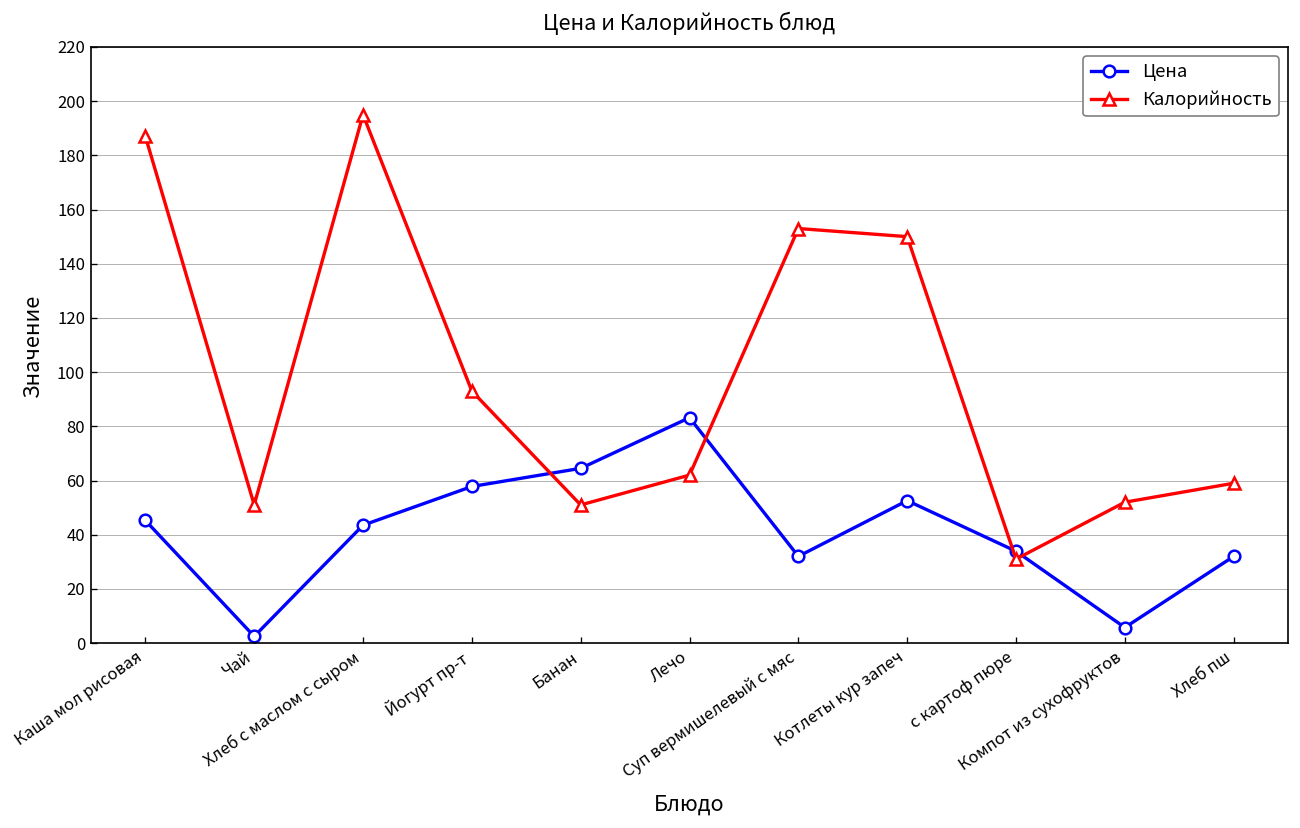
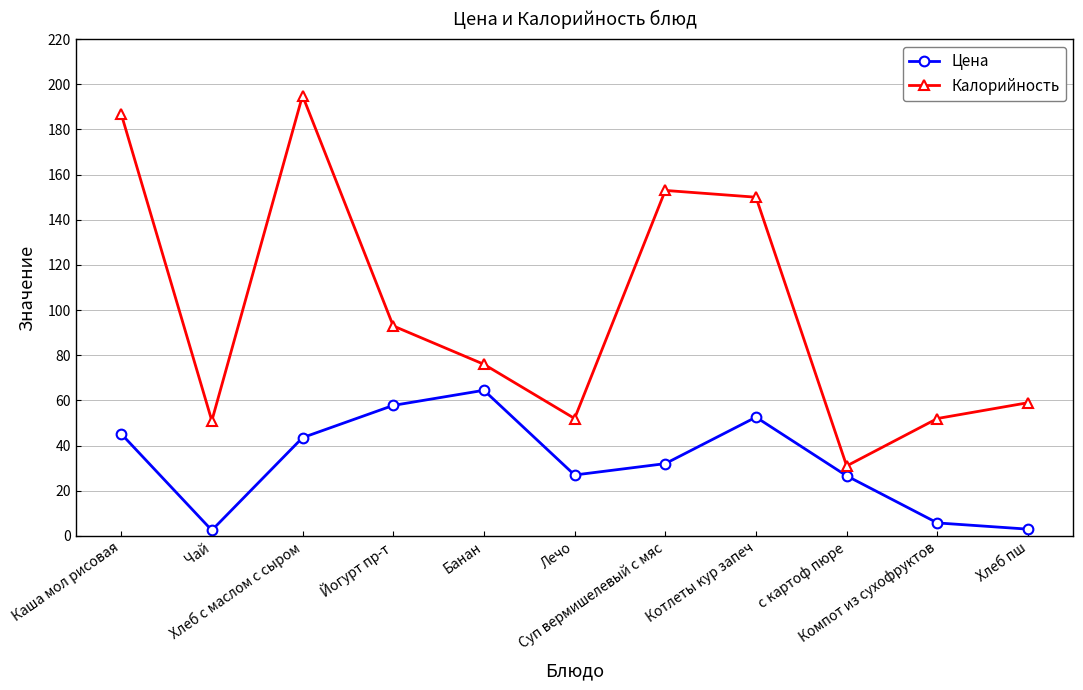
Калорийность, Банан: 51 -> 76
Цена, Лечо: 83 -> 27
Калорийность, Лечо: 62 -> 52
Цена, с картоф пюре: 34 -> 27
Цена, Хлеб пш: 32 -> 3
